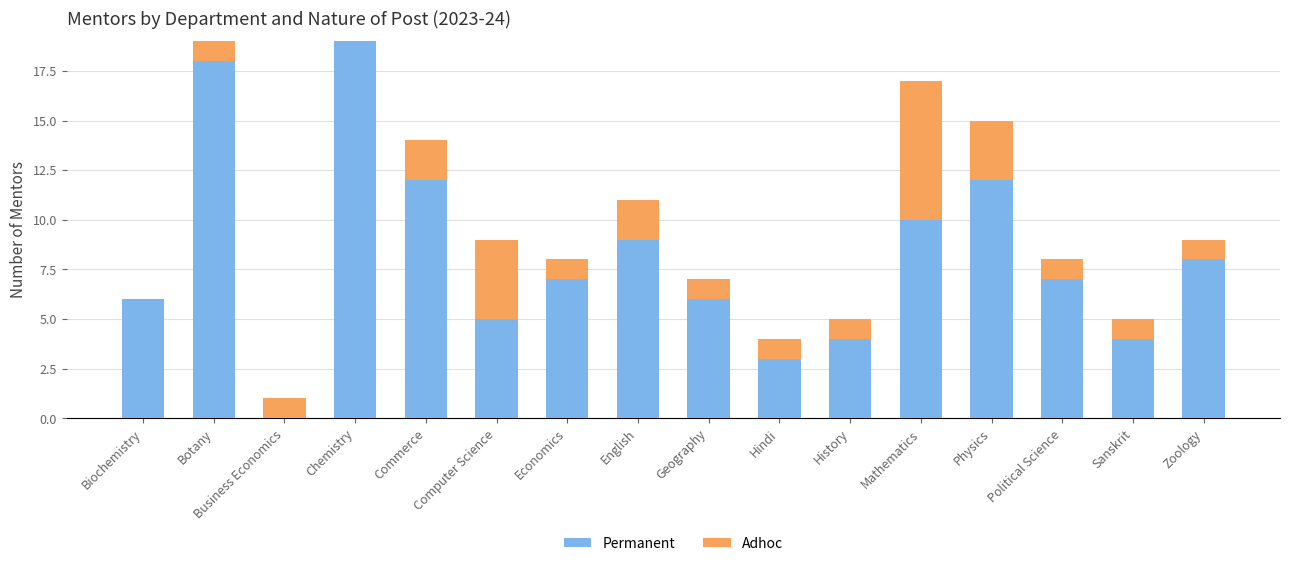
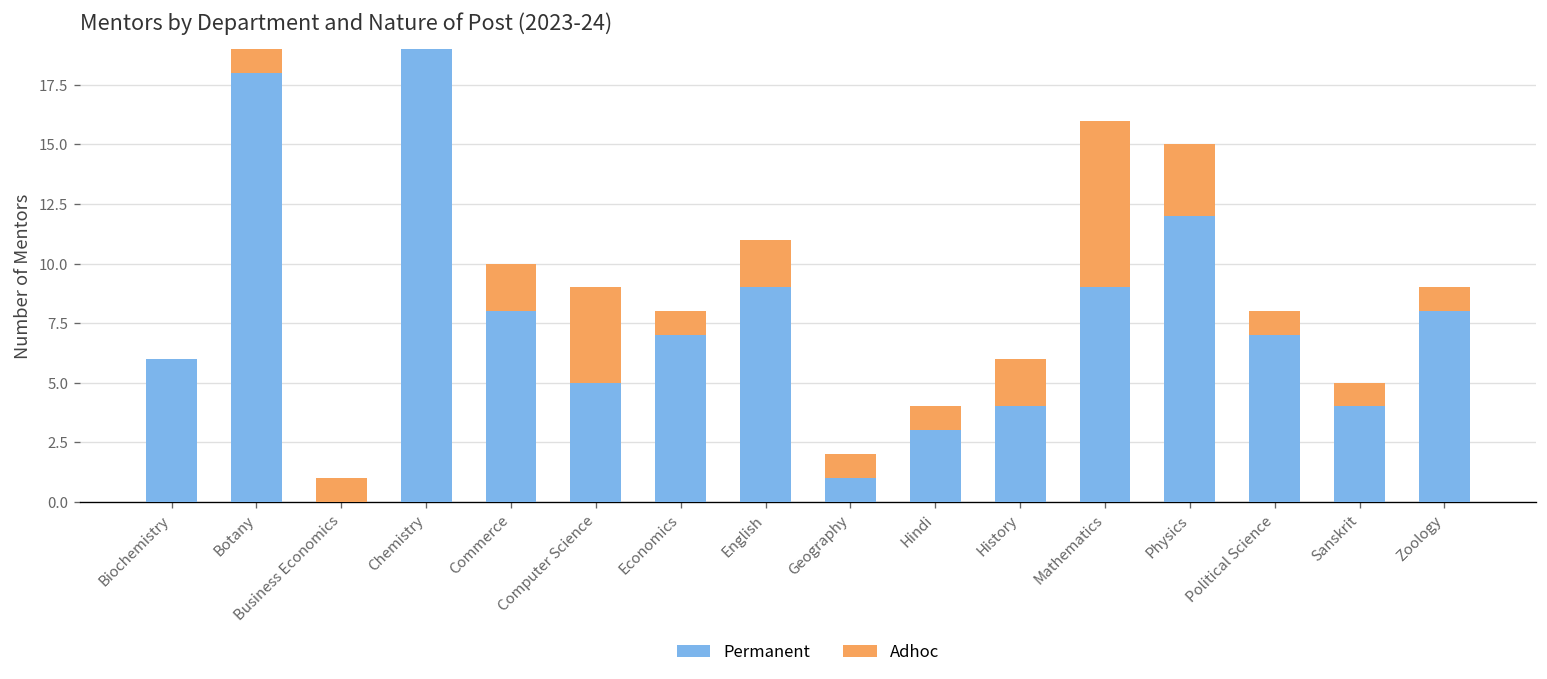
Permanent, Commerce: 12 -> 8
Permanent, Geography: 6 -> 1
Adhoc, History: 1 -> 2
Permanent, Mathematics: 10 -> 9
